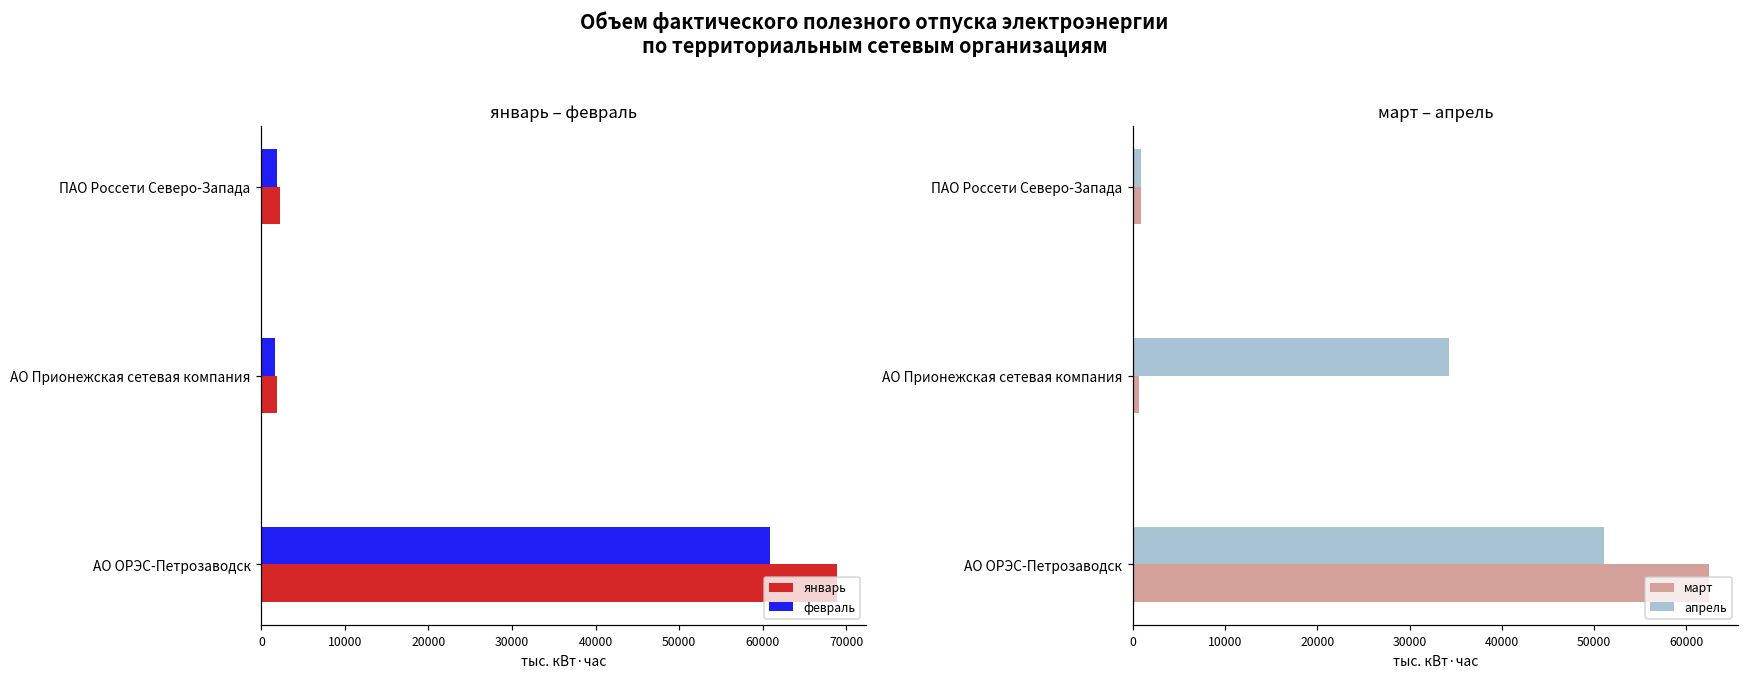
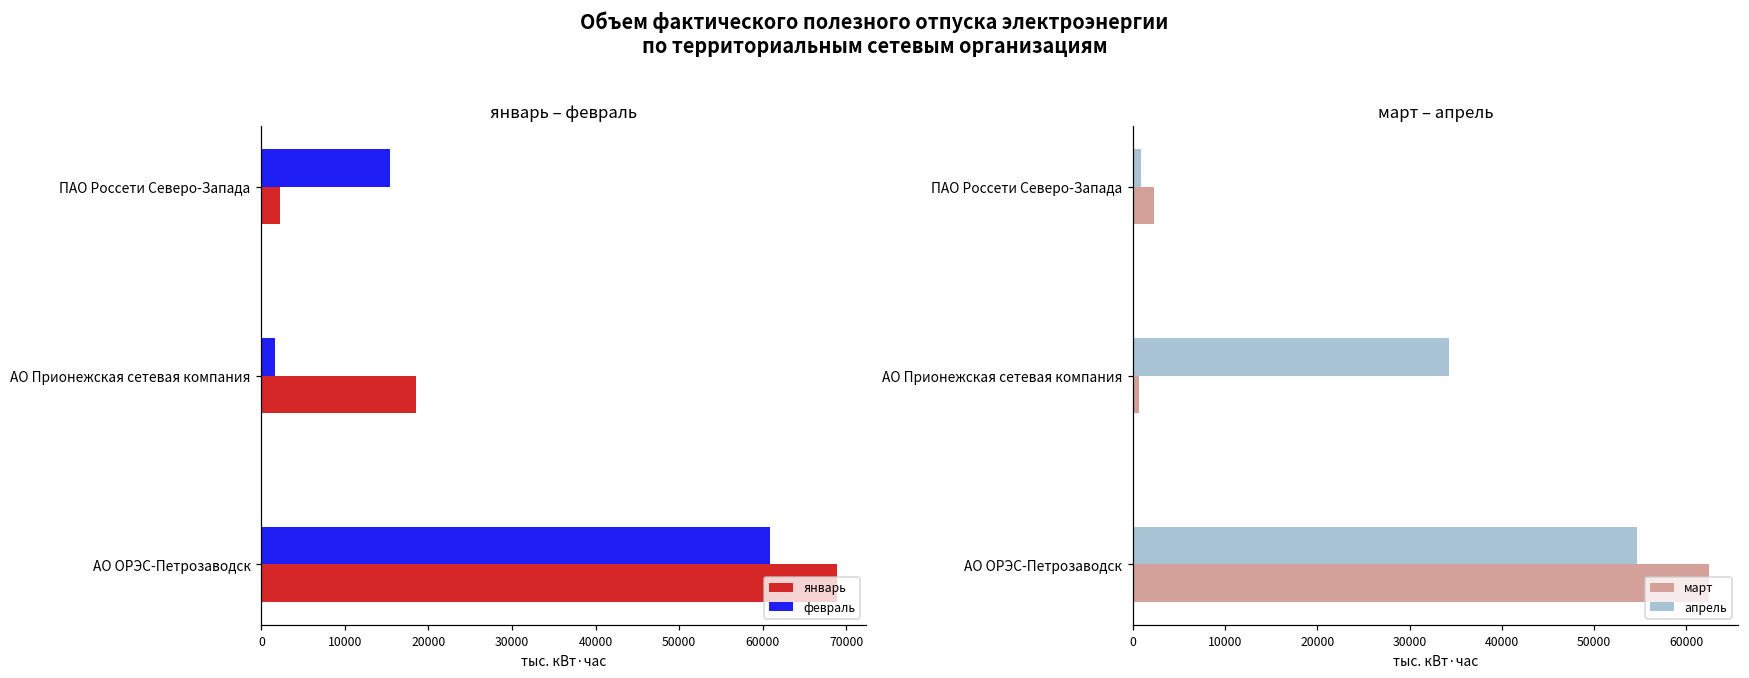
январь – февраль, февраль, ПАО Россети Северо-Запада: 2000 -> 15000
январь – февраль, январь, АО Прионежская сетевая компания: 2000 -> 19000
март – апрель, март, ПАО Россети Северо-Запада: 1000 -> 2000
март – апрель, апрель, АО ОРЭС-Петрозаводск: 51000 -> 55000
